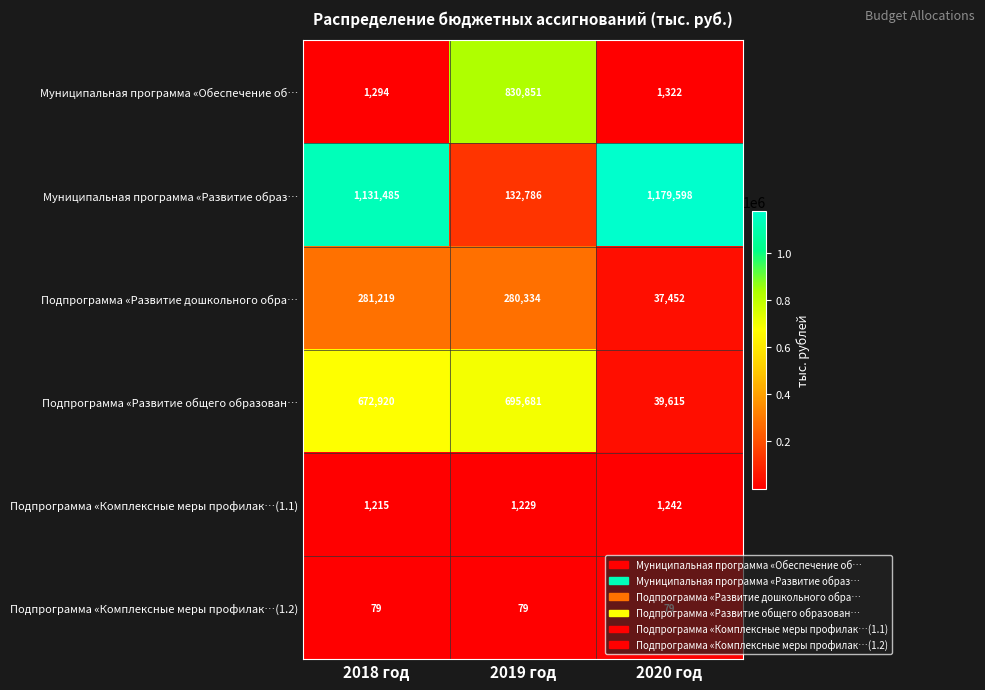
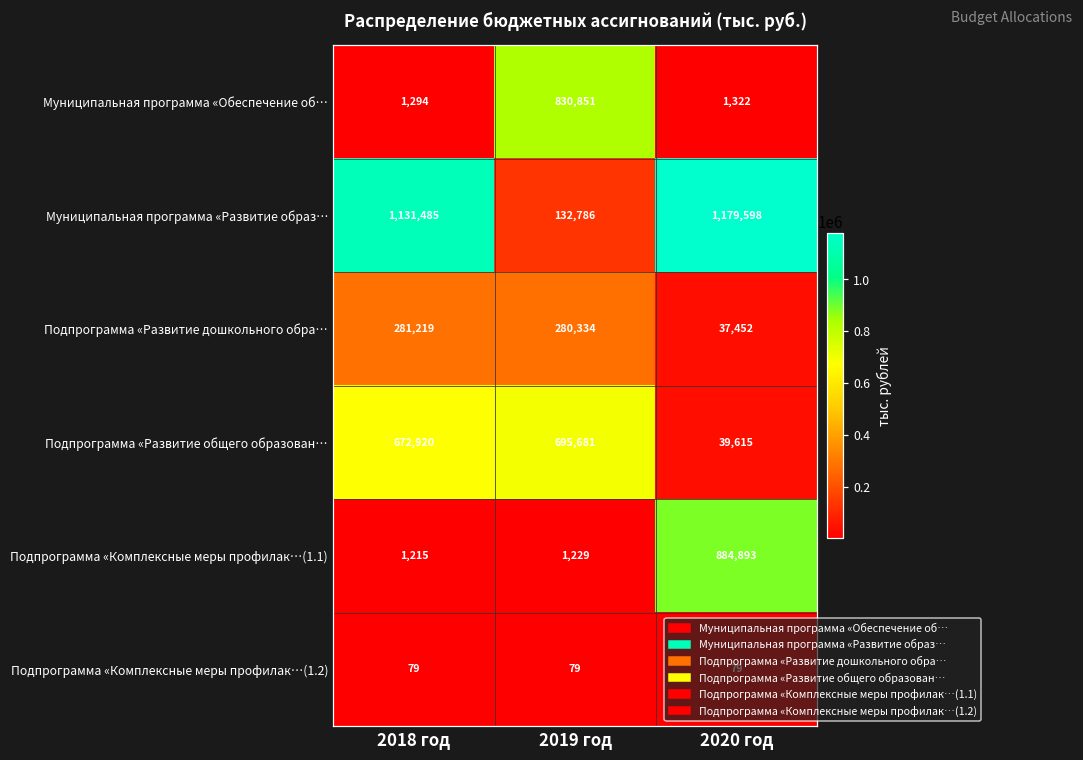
Подпрограмма «Комплексные меры профилак…(1.1), 2020 год: 1,242 -> 884,893
